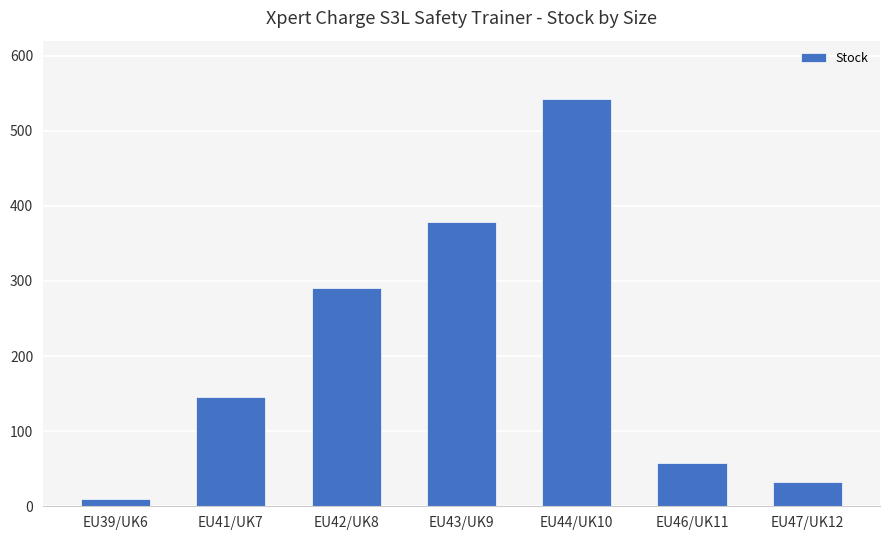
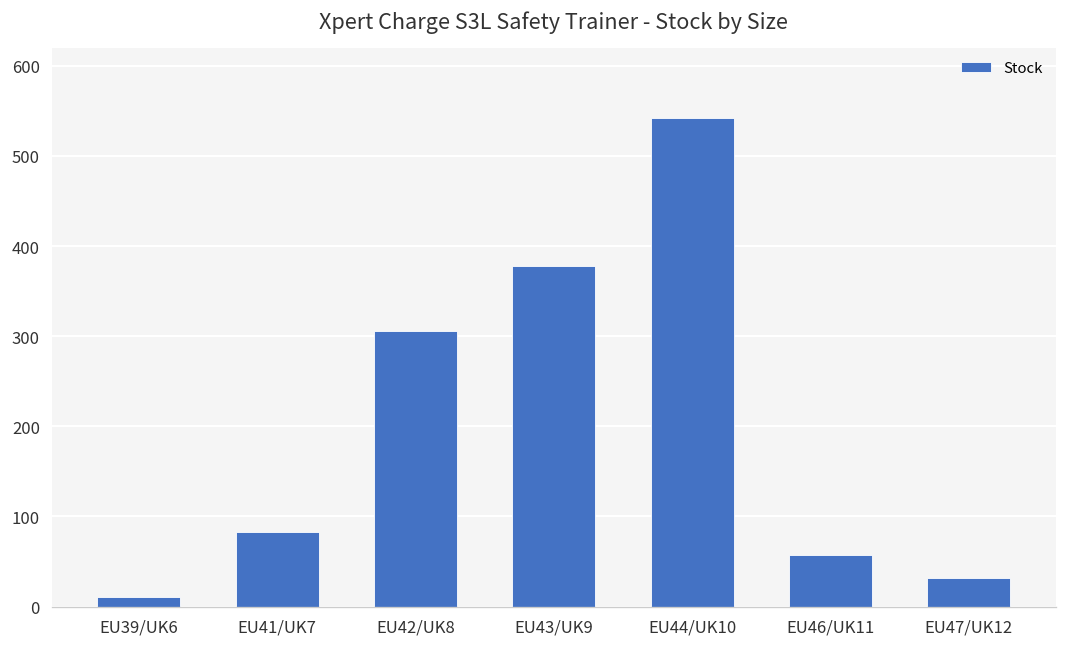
EU41/UK7: 150 -> 80
EU42/UK8: 290 -> 310
